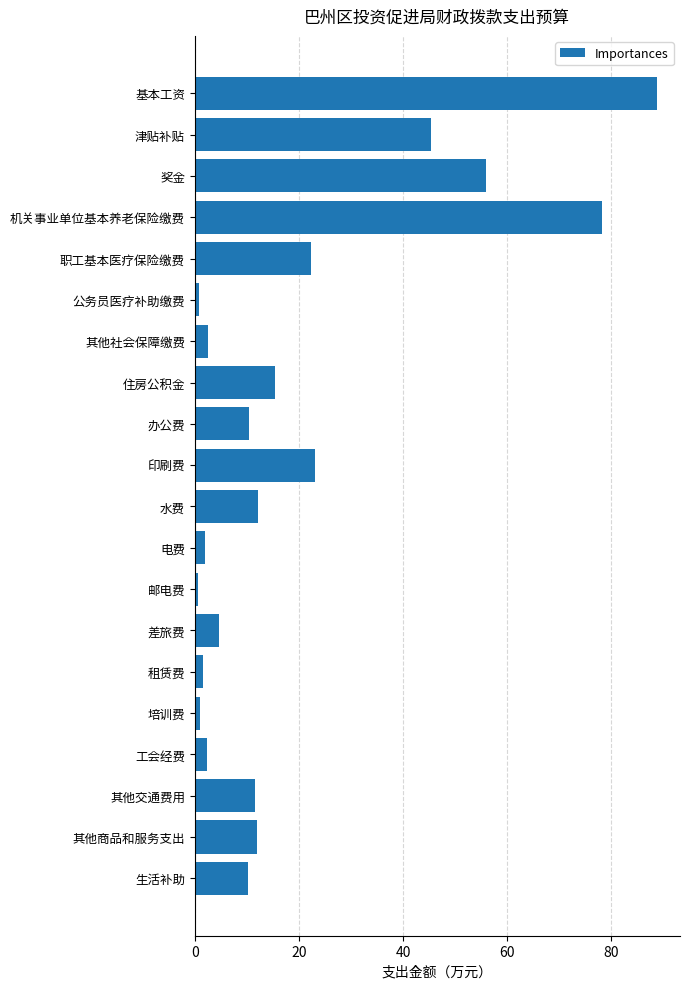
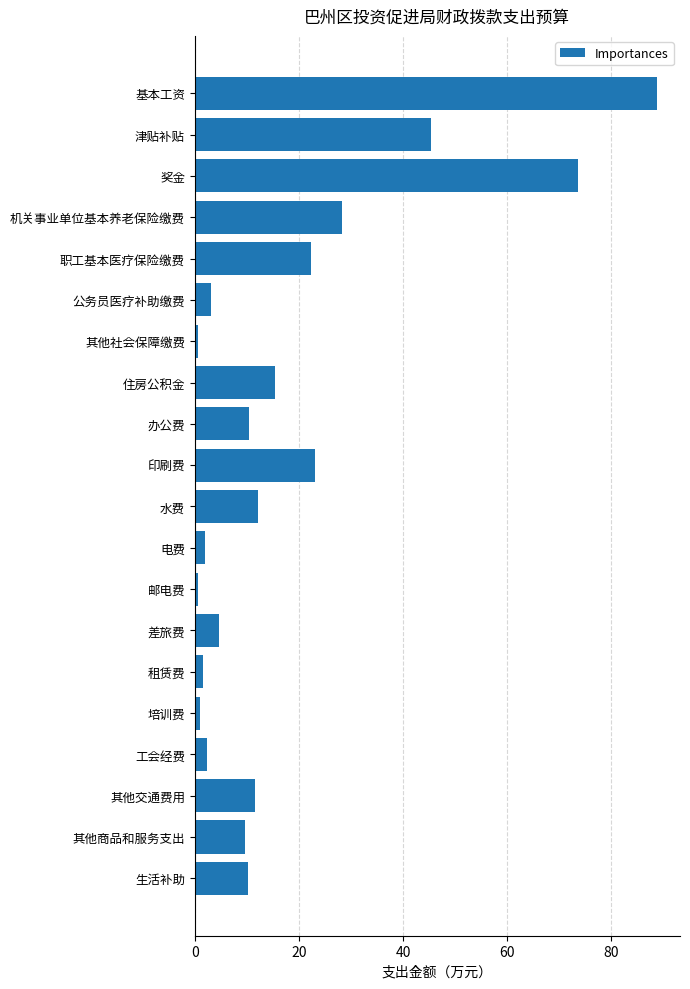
奖金: 56 -> 74
机关事业单位基本养老保险缴费: 78 -> 28
公务员医疗补助缴费: 1 -> 3
其他社会保障缴费: 3 -> 1
其他商品和服务支出: 12 -> 10
